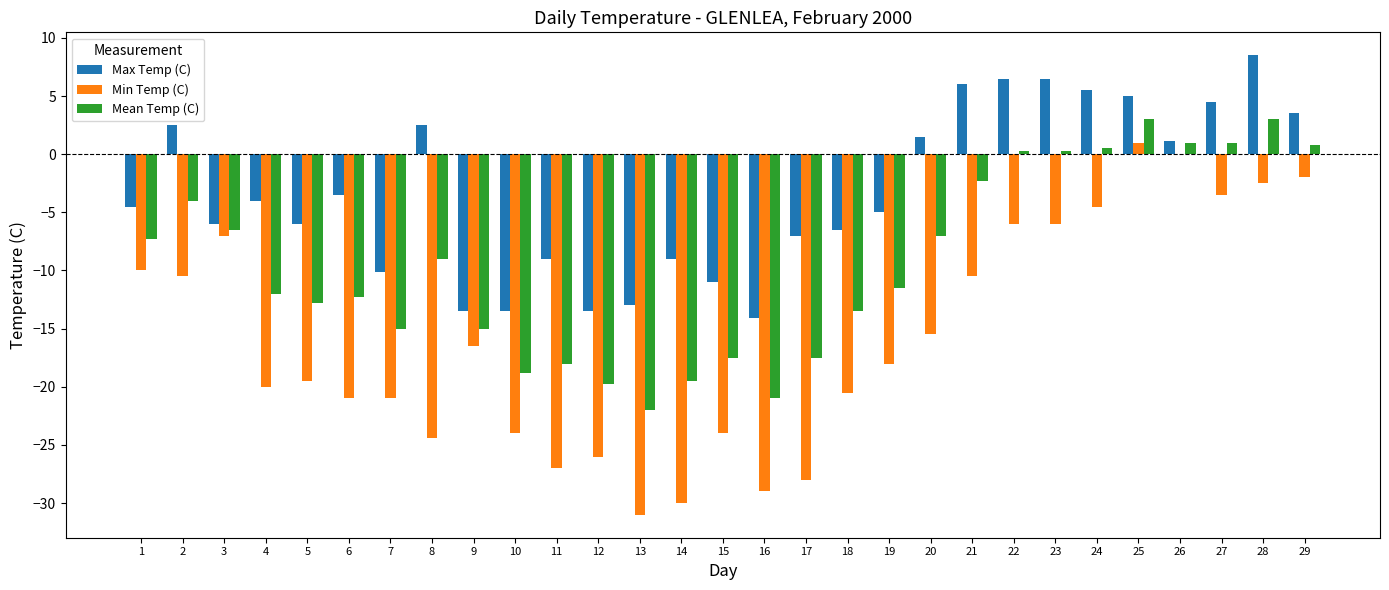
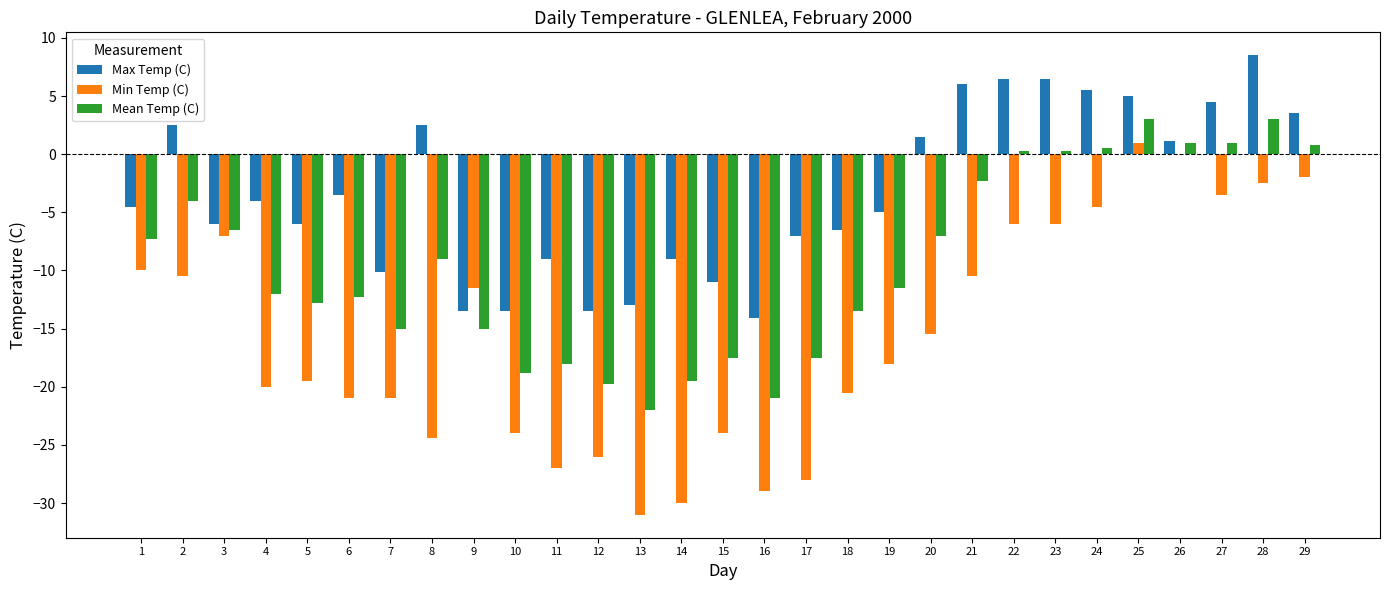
Min Temp (C), 9: -16.5 -> -11.5
